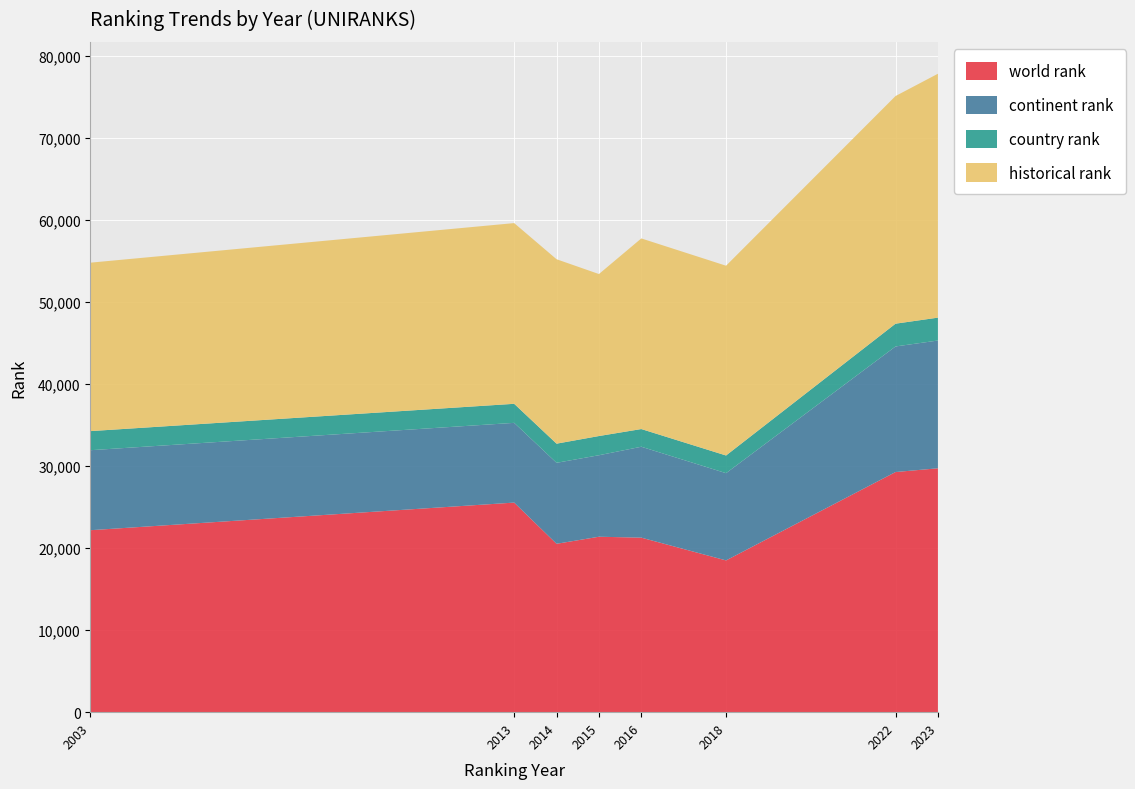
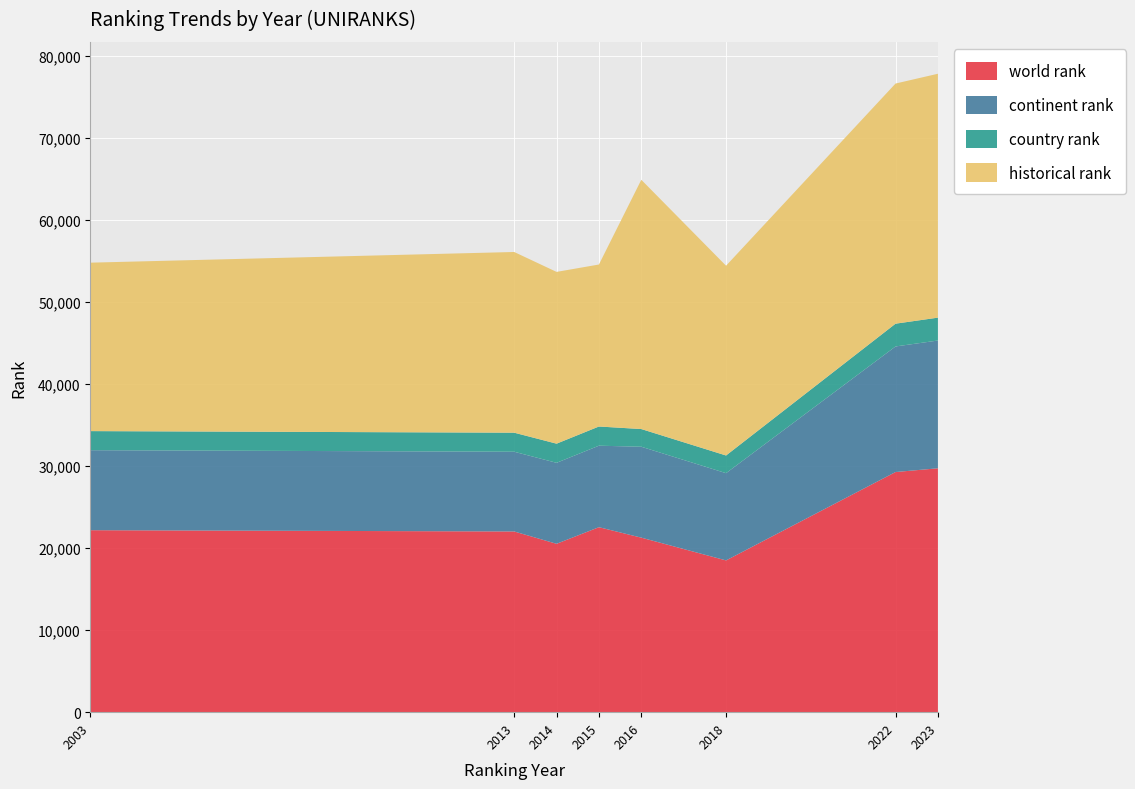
world rank, 2013: 26,000 -> 22,000
historical rank, 2014: 22,000 -> 21,000
world rank, 2015: 21,000 -> 23,000
historical rank, 2016: 23,000 -> 30,000
historical rank, 2022: 28,000 -> 29,000
